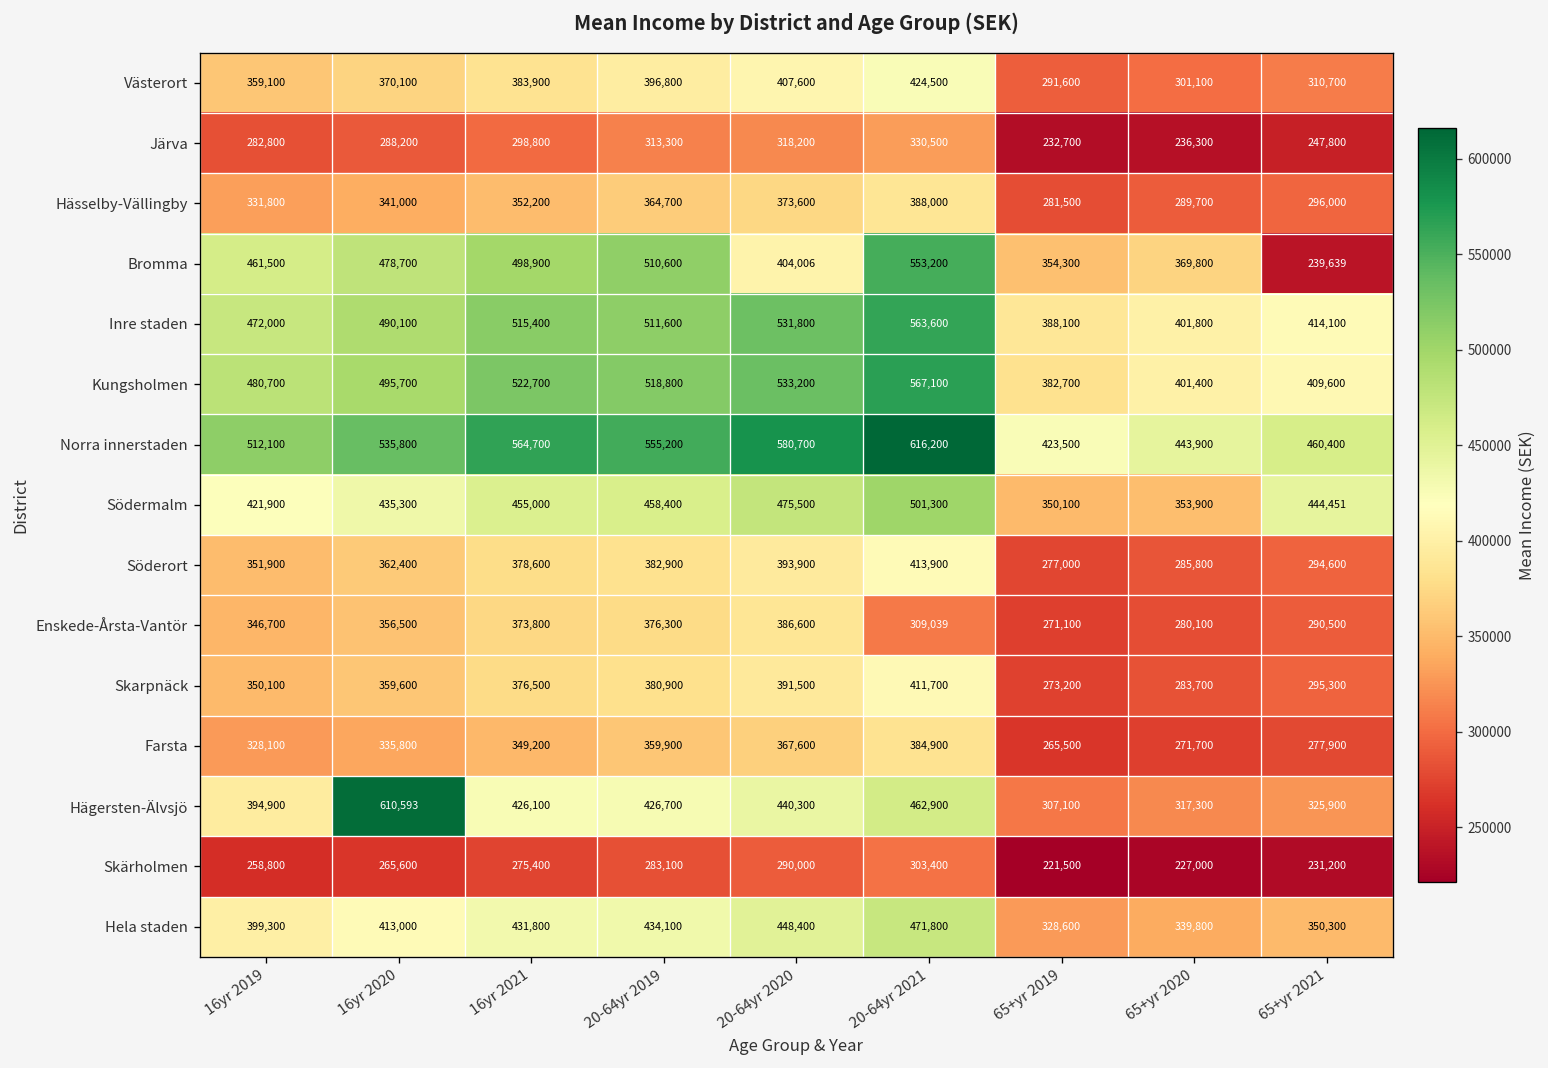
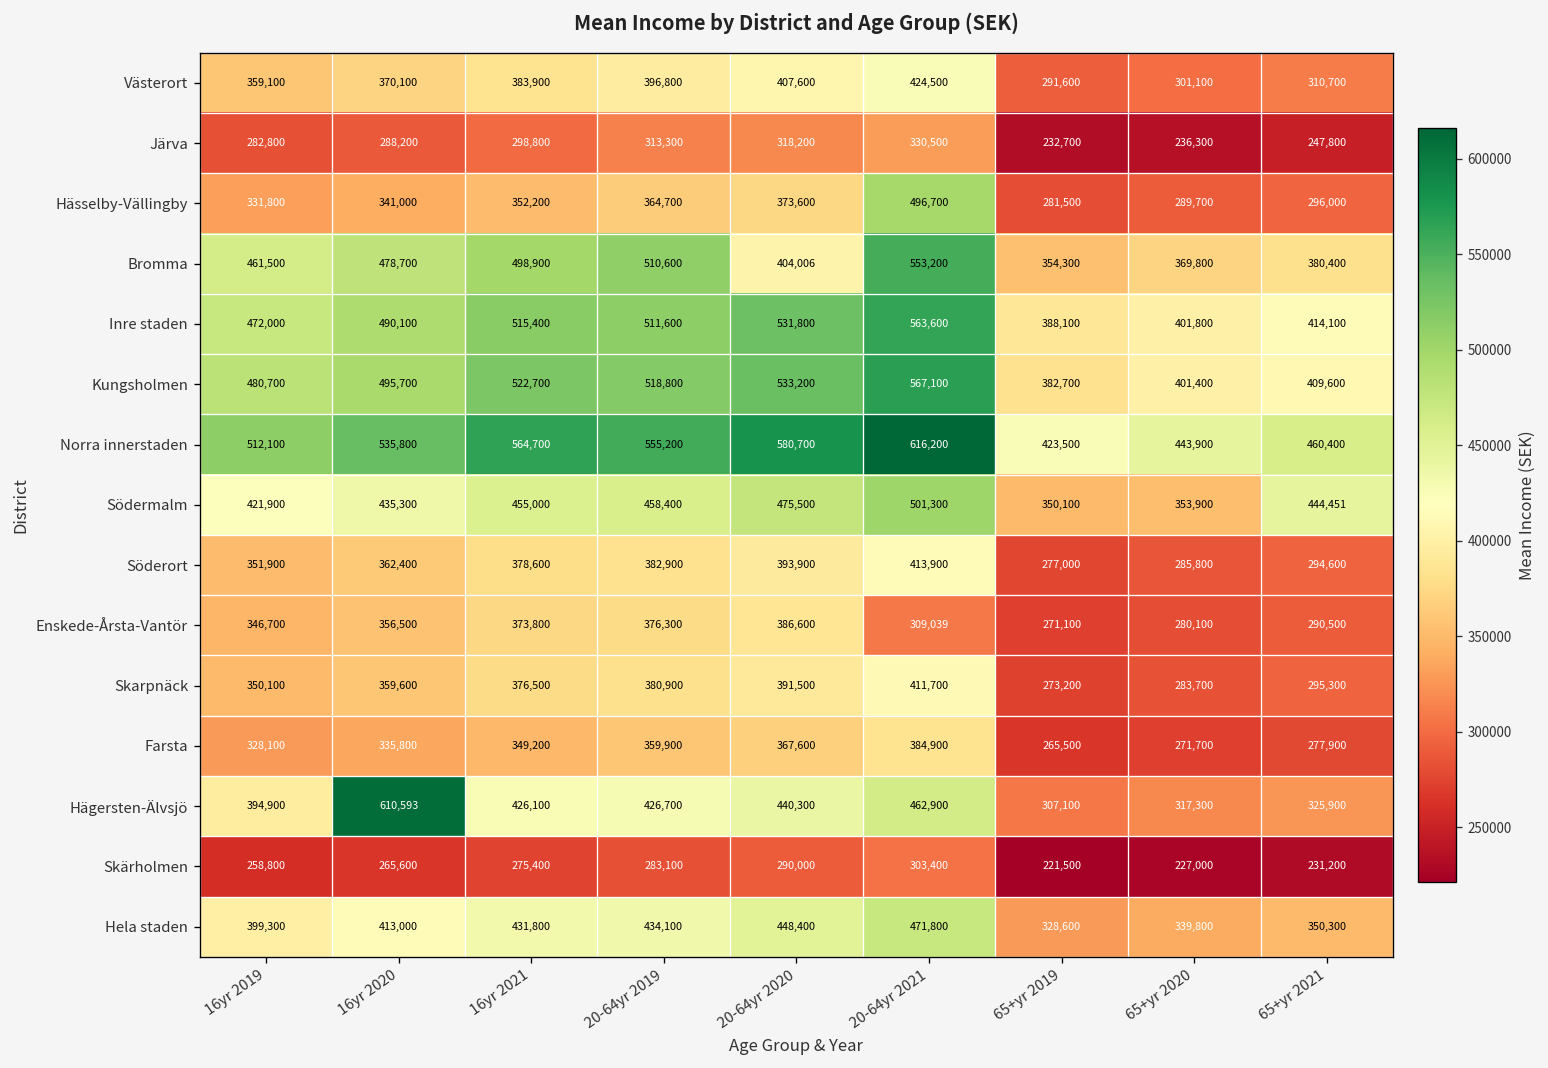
Hässelby-Vällingby, 20-64yr 2021: 388,000 -> 496,700
Bromma, 65+yr 2021: 239,639 -> 380,400
